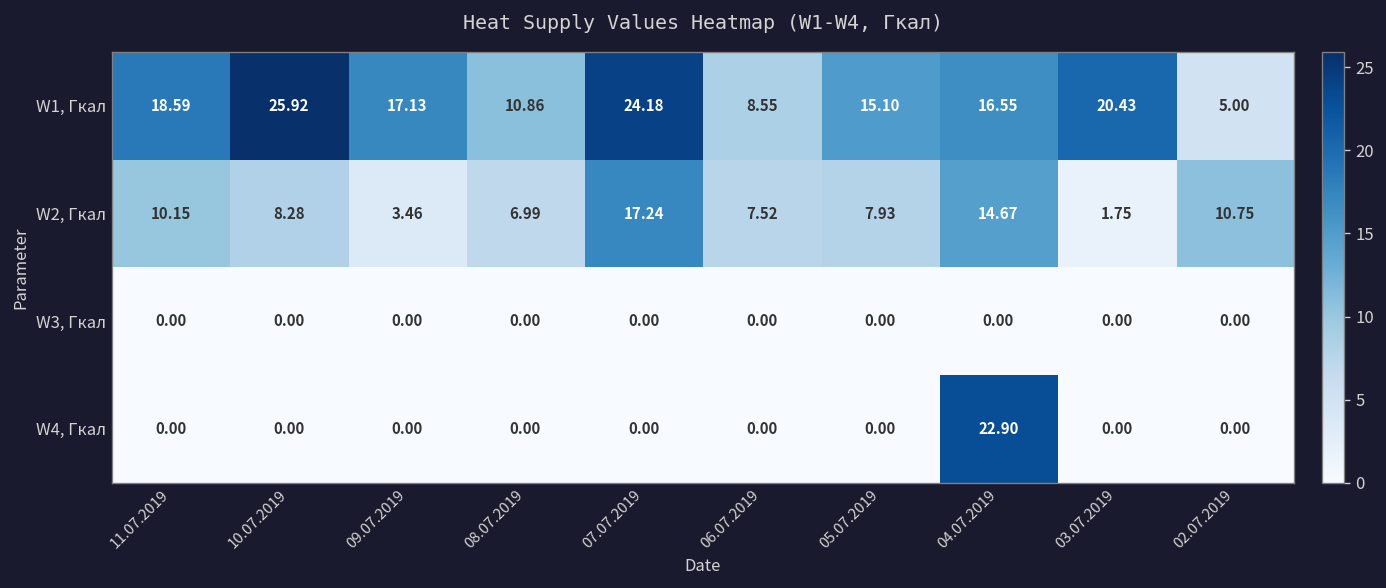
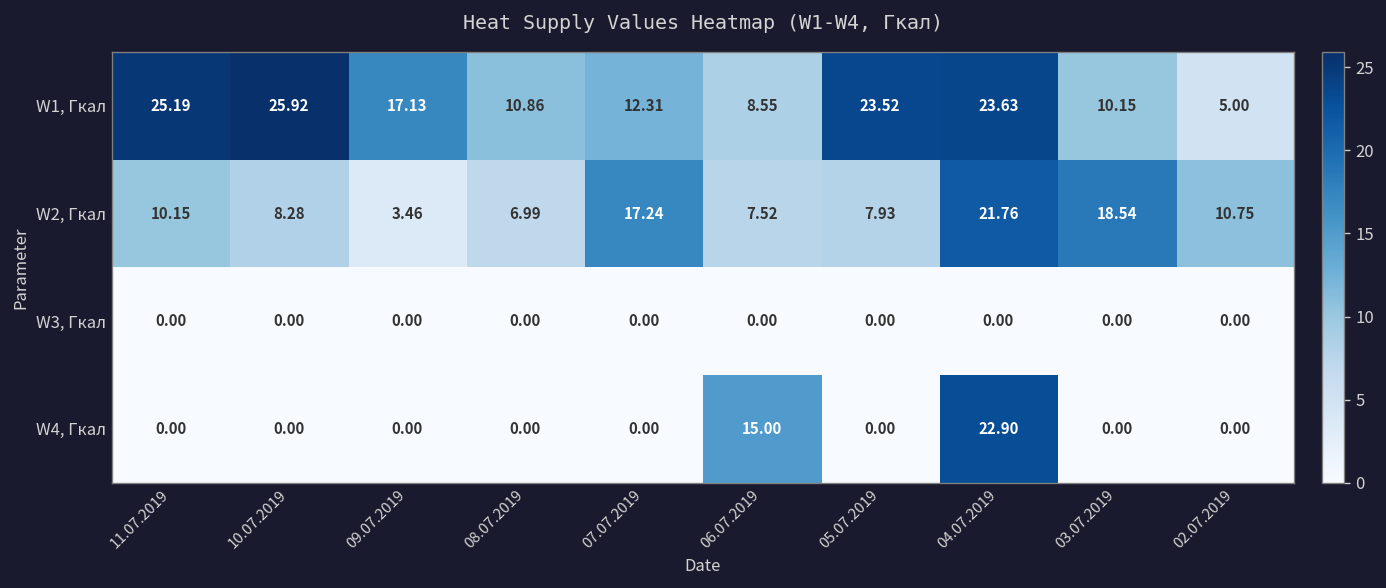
W1, Гкал, 11.07.2019: 18.59 -> 25.19
W1, Гкал, 07.07.2019: 24.18 -> 12.31
W1, Гкал, 05.07.2019: 15.10 -> 23.52
W1, Гкал, 04.07.2019: 16.55 -> 23.63
W1, Гкал, 03.07.2019: 20.43 -> 10.15
W2, Гкал, 04.07.2019: 14.67 -> 21.76
W2, Гкал, 03.07.2019: 1.75 -> 18.54
W4, Гкал, 06.07.2019: 0.00 -> 15.00
